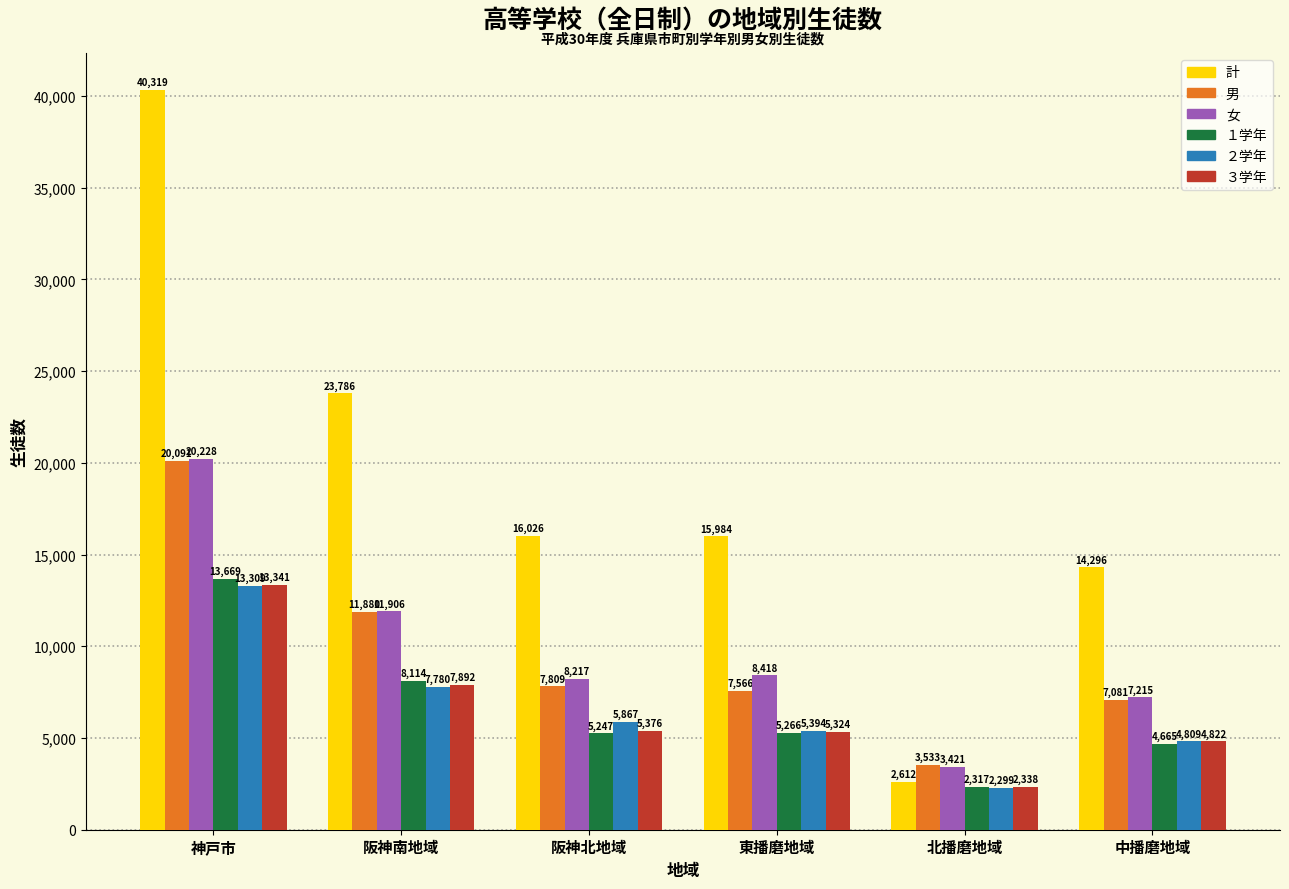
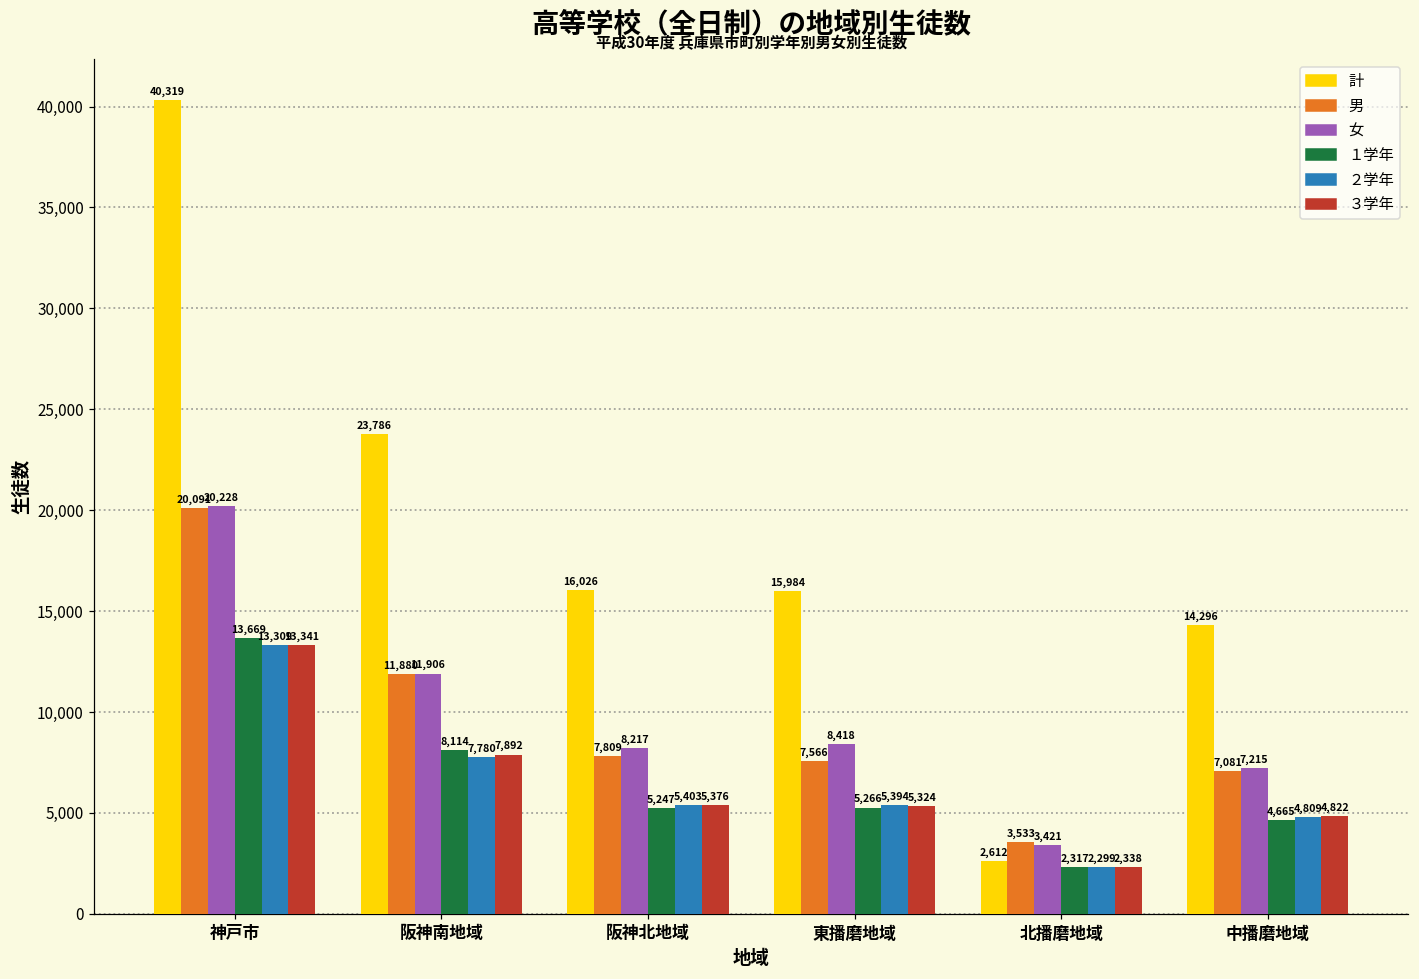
２学年, 阪神北地域: 5,867 -> 5,403
